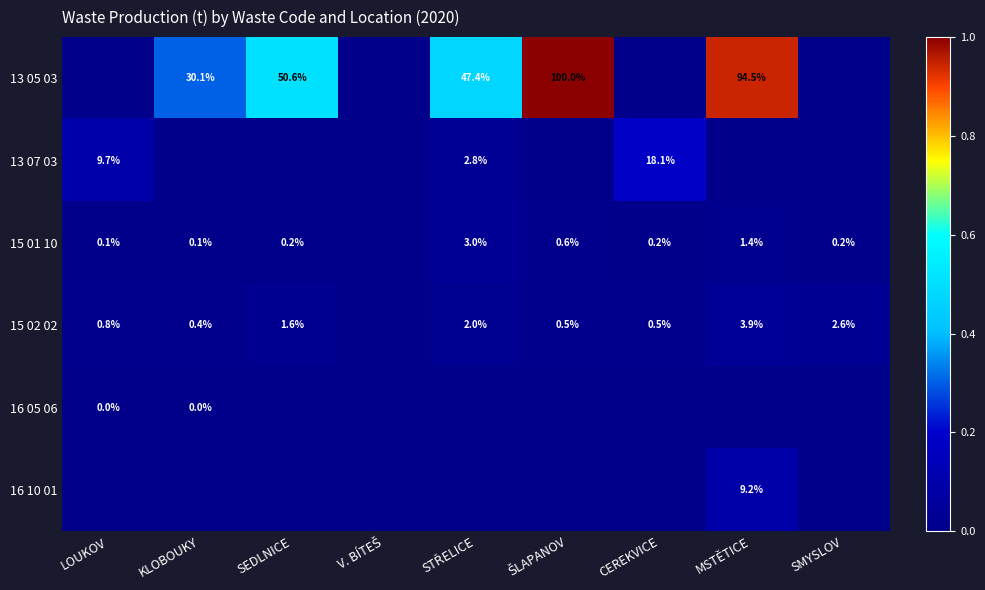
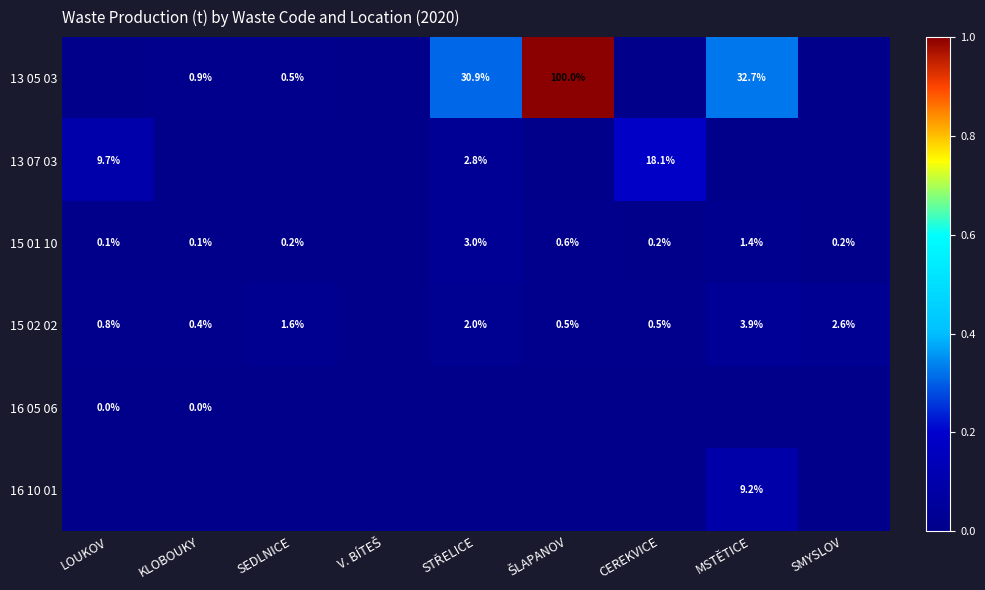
13 05 03, KLOBOUKY: 30.1% -> 0.9%
13 05 03, SEDLNICE: 50.6% -> 0.5%
13 05 03, STŘELICE: 47.4% -> 30.9%
13 05 03, MSTĚTICE: 94.5% -> 32.7%
